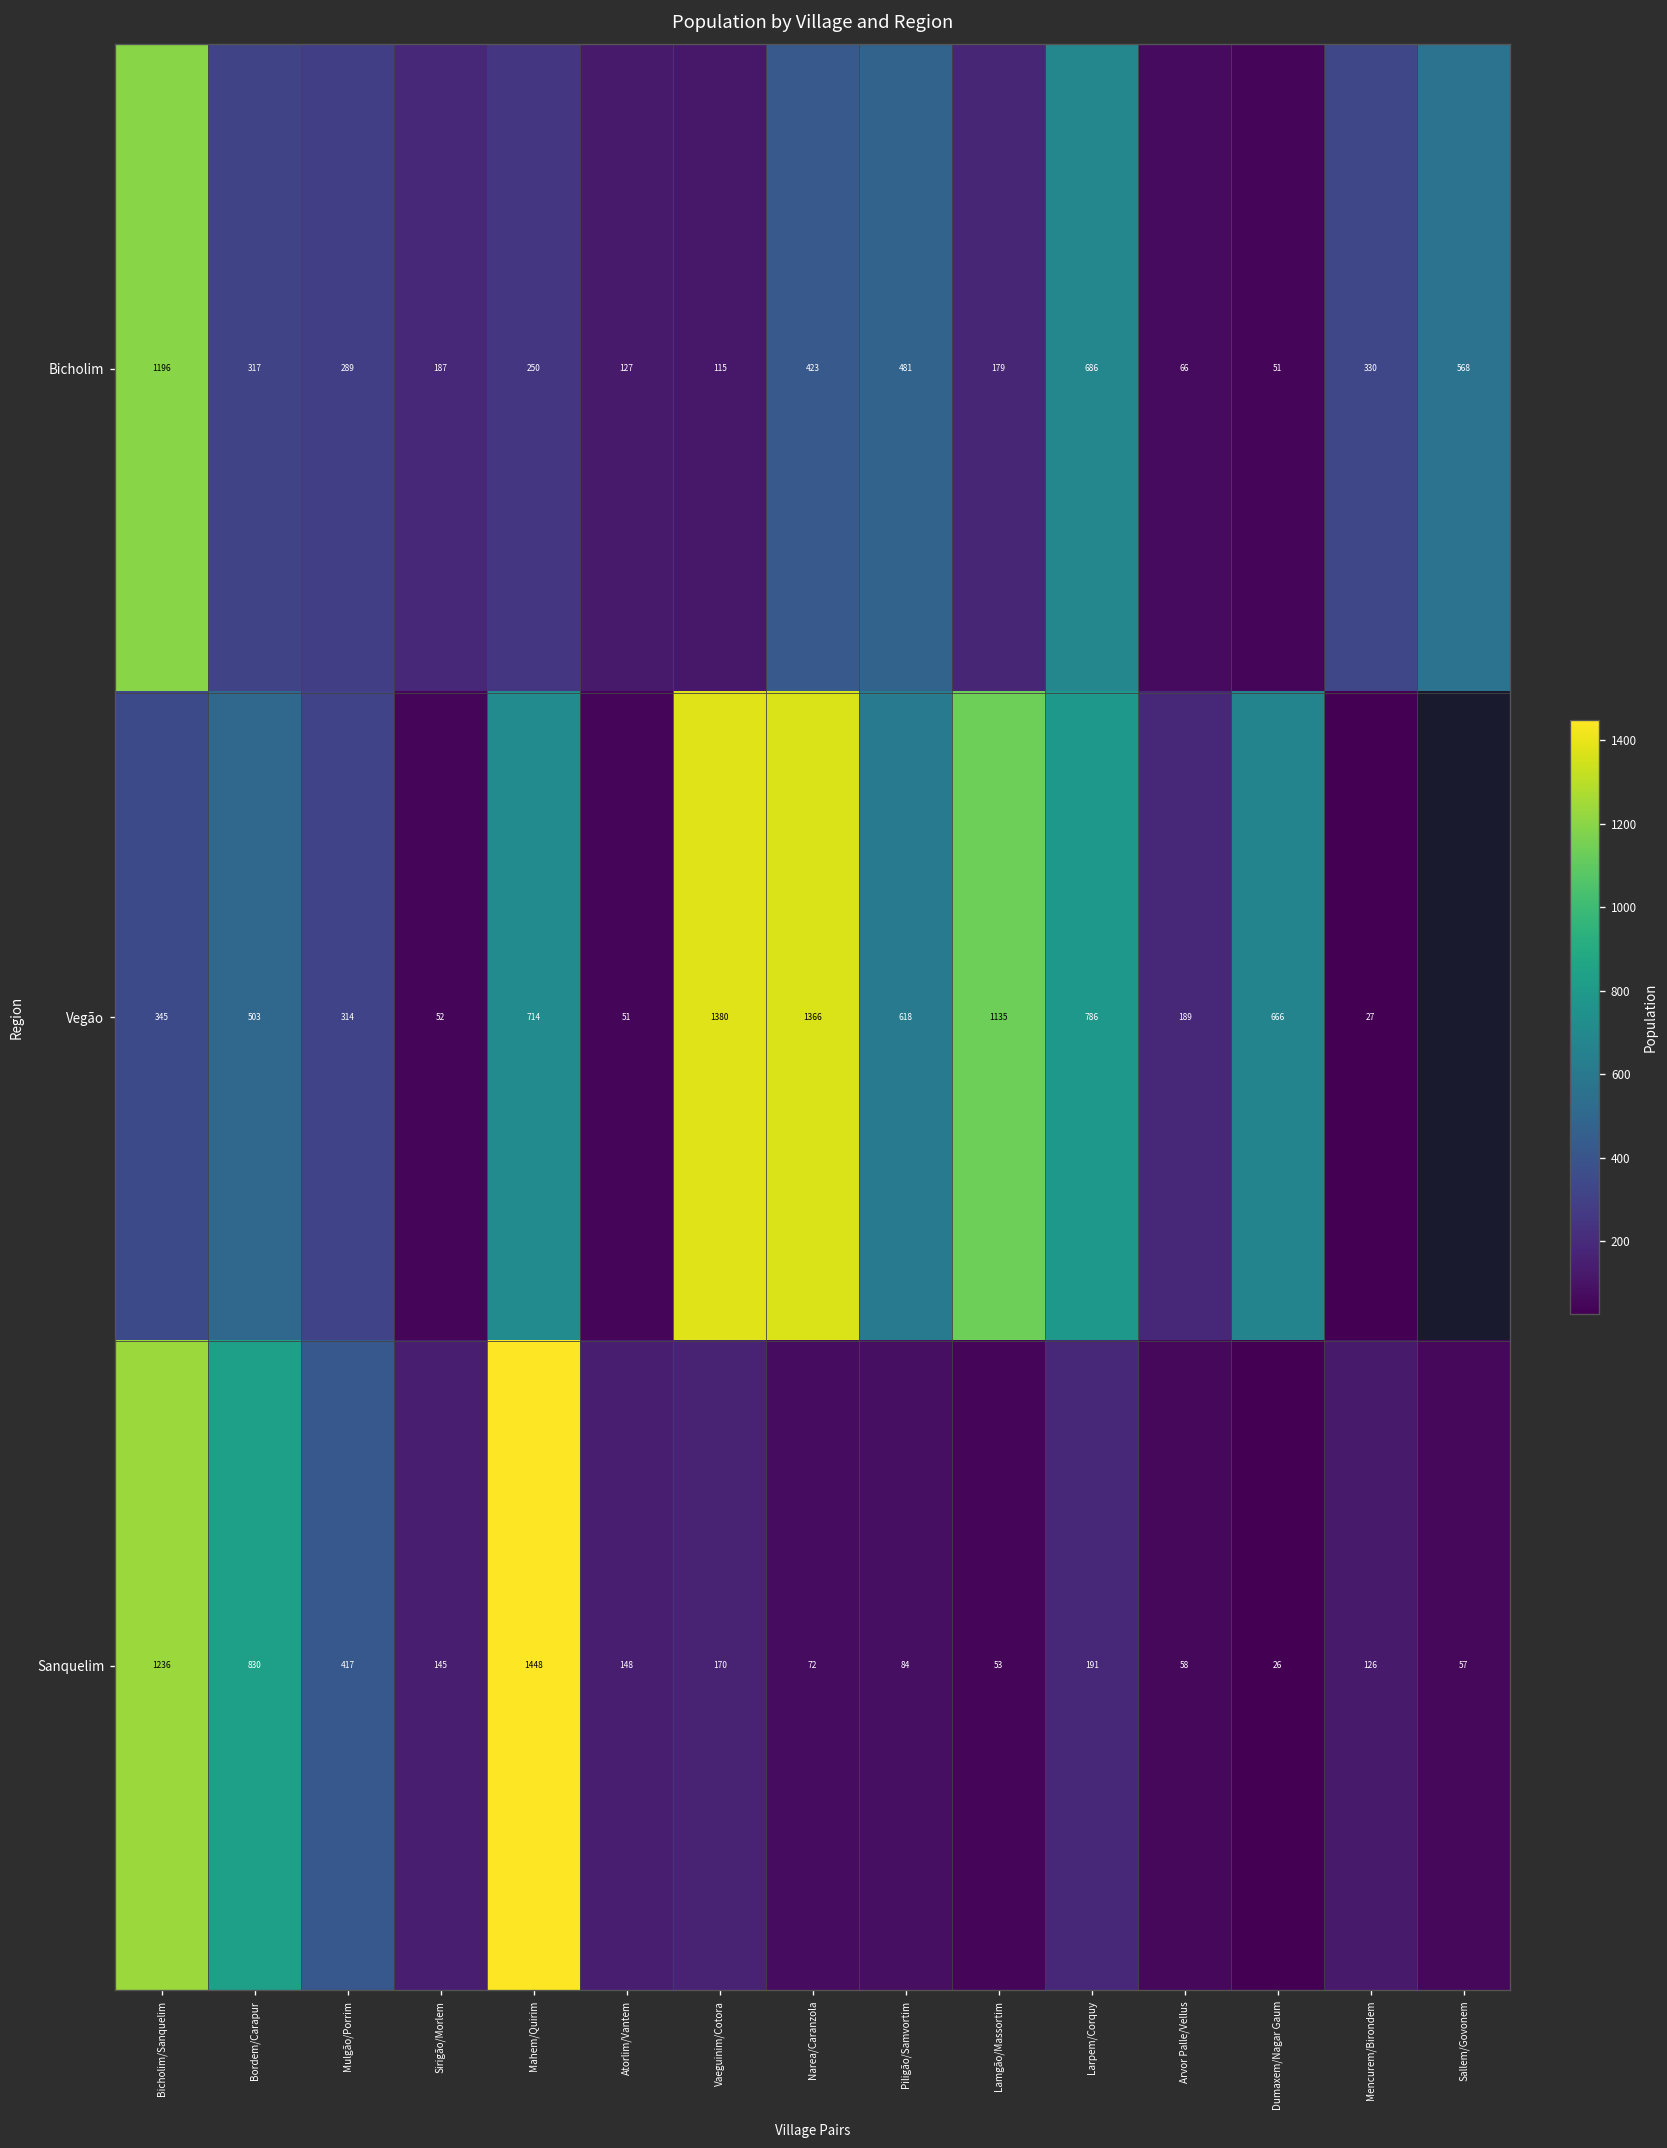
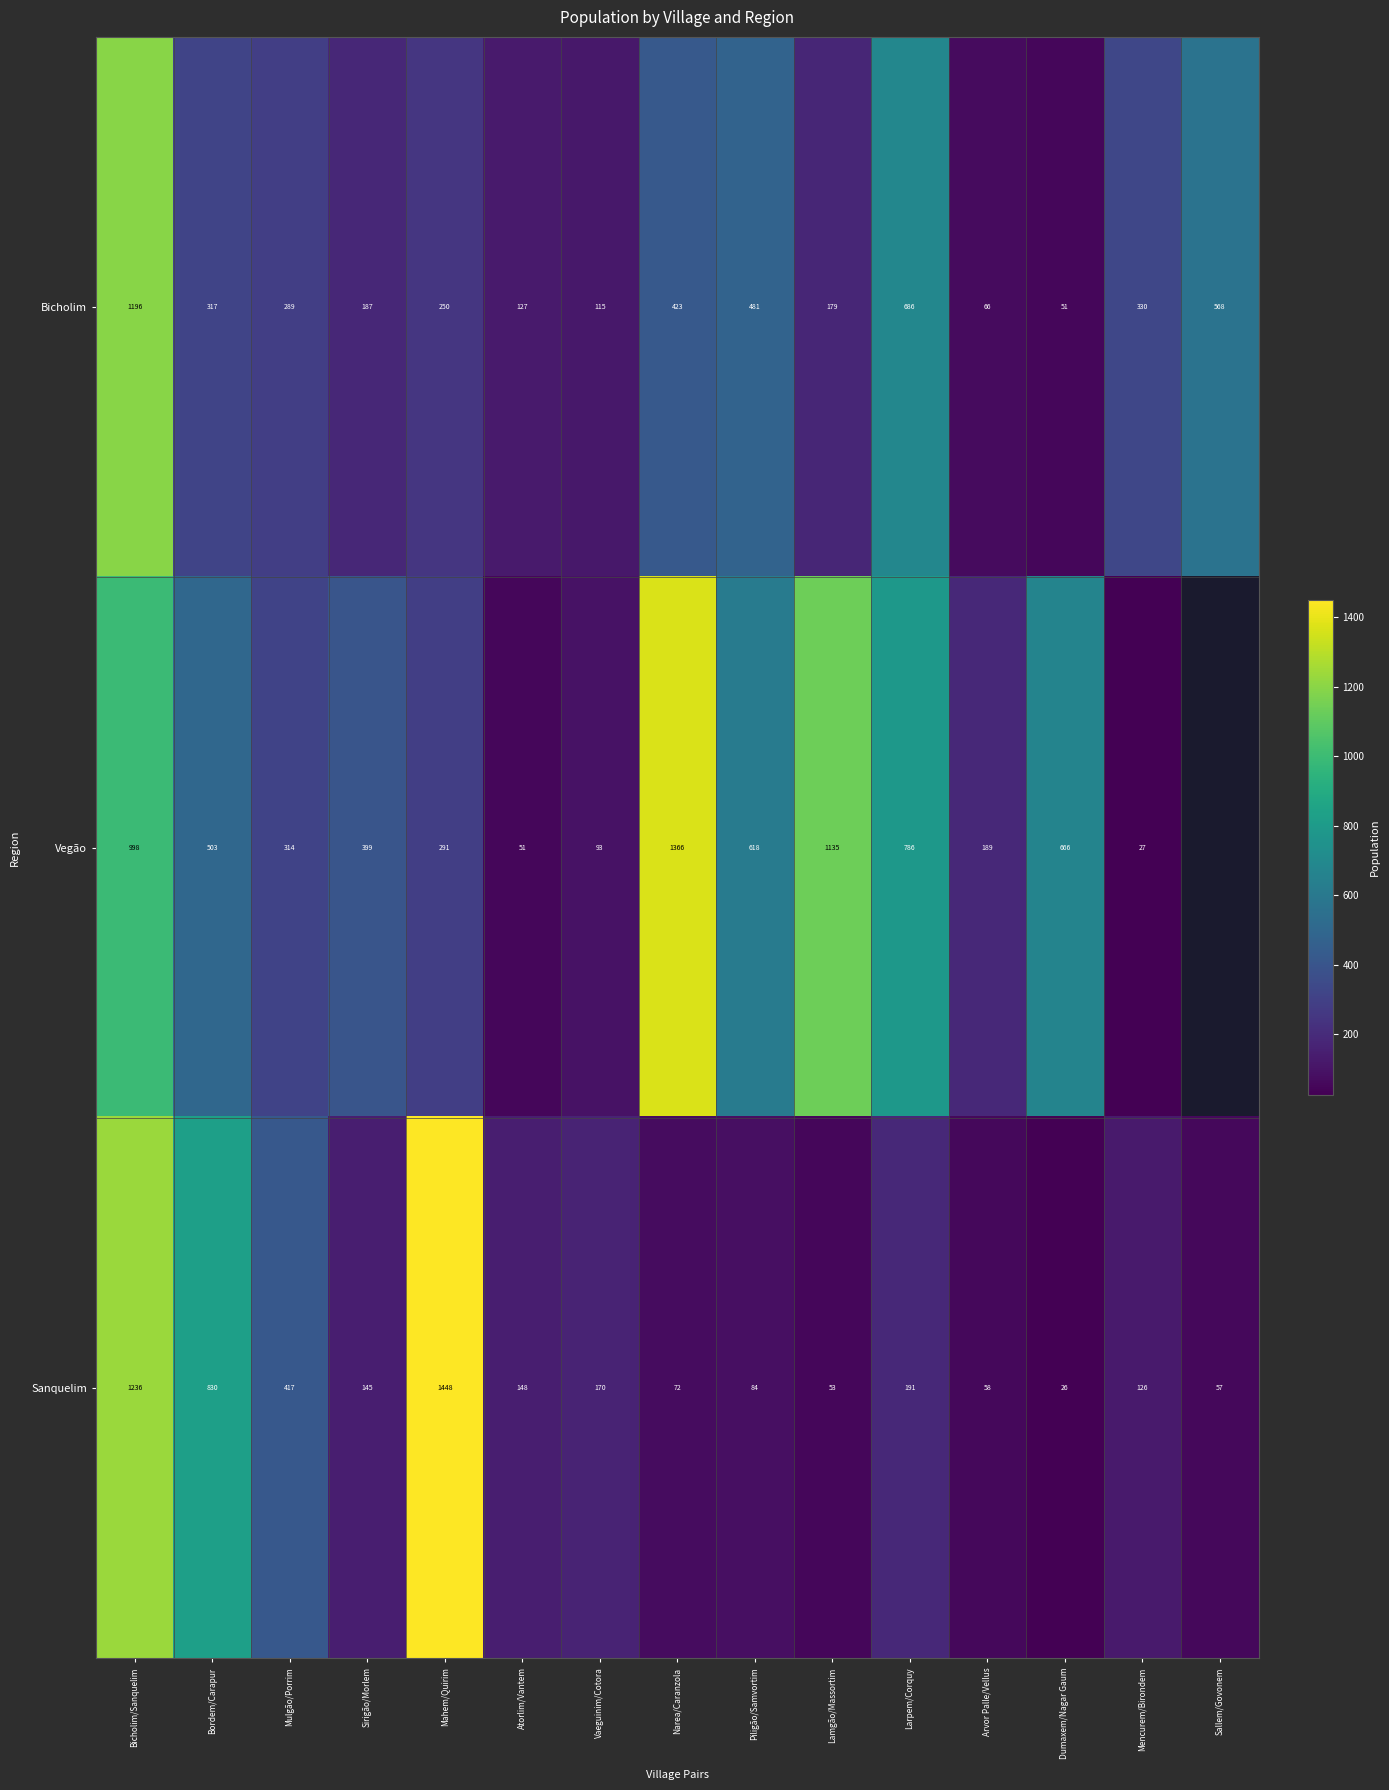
Vegão, Bicholim/Sanquelim: 345 -> 998
Vegão, Sirigão/Morlem: 52 -> 399
Vegão, Mahem/Quirim: 714 -> 291
Vegão, Vaeguinim/Cotora: 1380 -> 93
